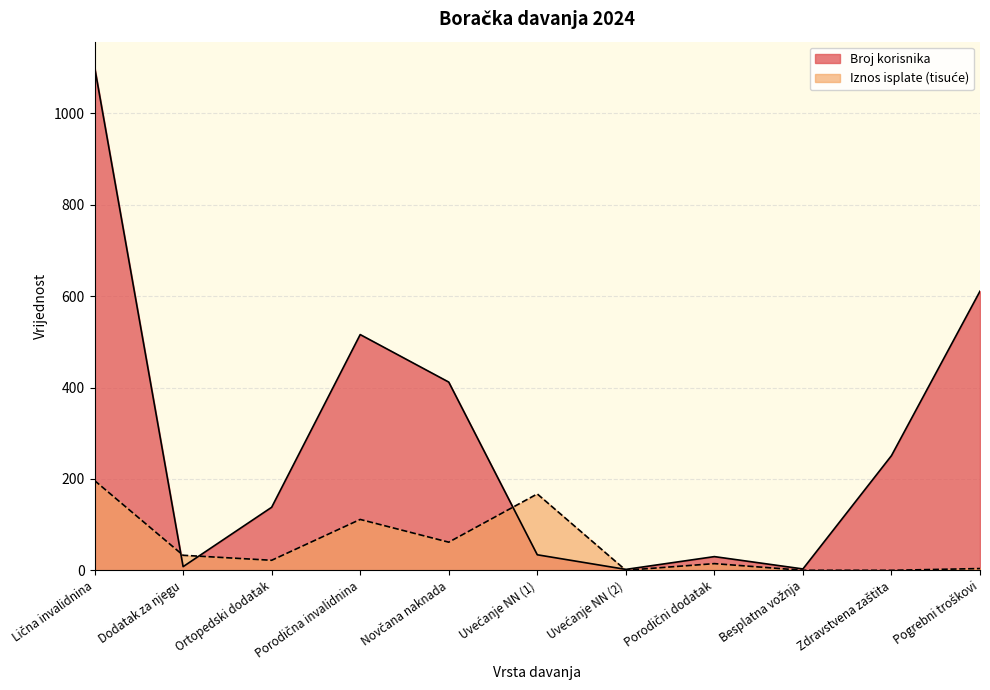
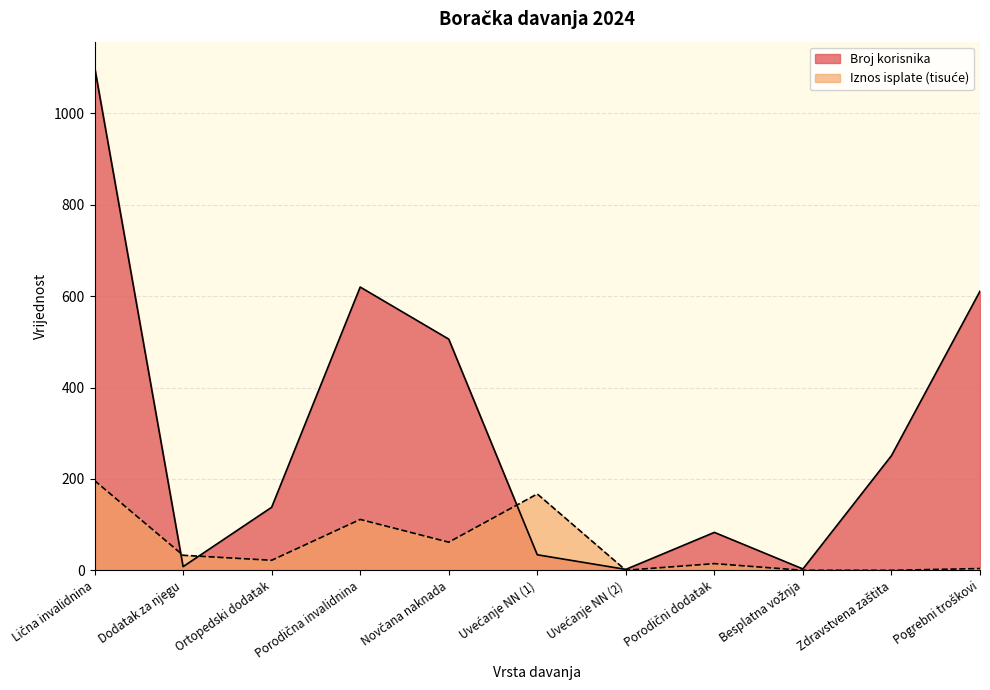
Broj korisnika, Porodična invalidnina: 520 -> 620
Broj korisnika, Novčana naknada: 410 -> 510
Broj korisnika, Porodični dodatak: 30 -> 80
